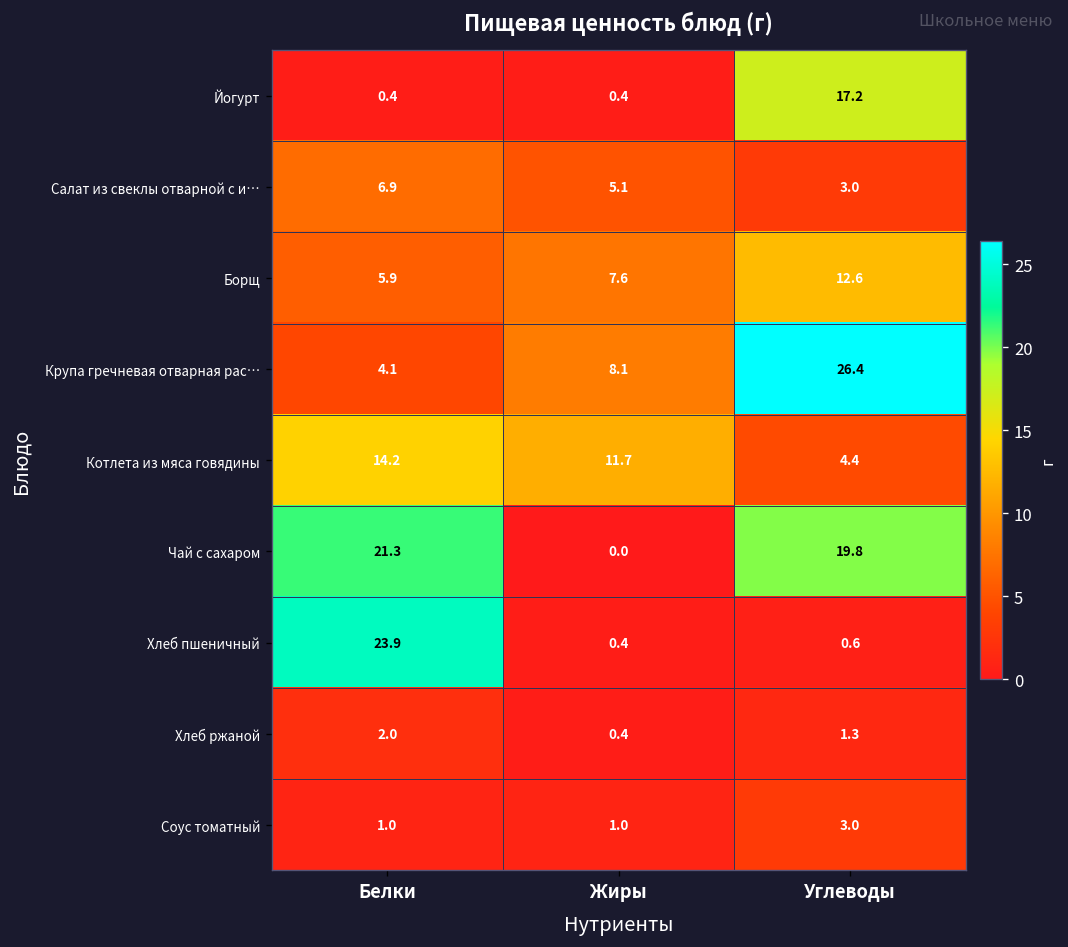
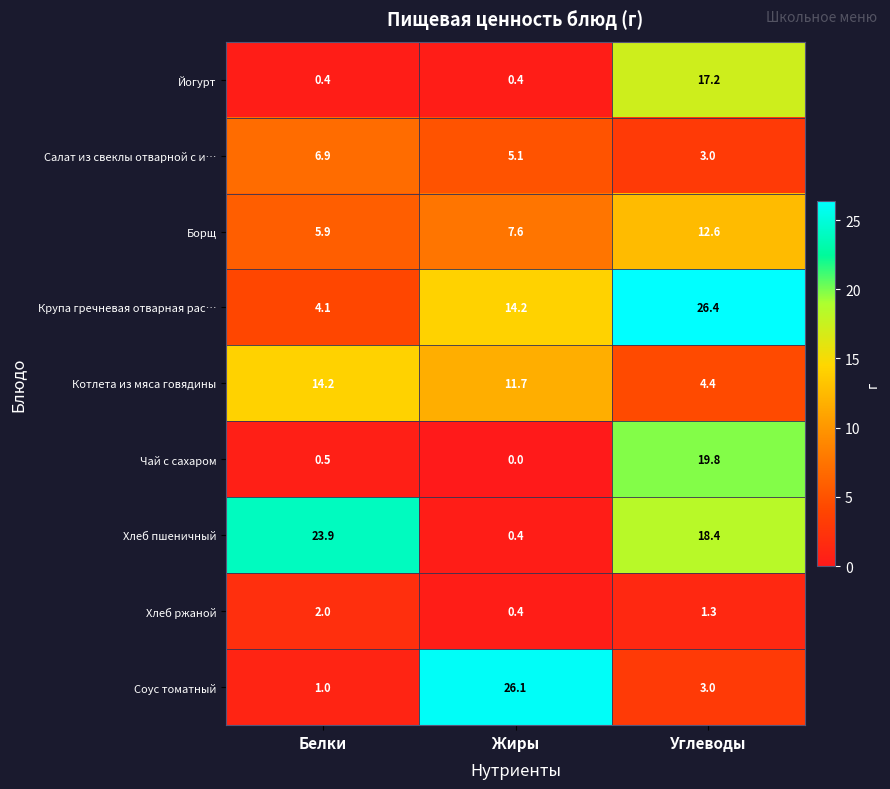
Крупа гречневая отварная рас…, Жиры: 8.1 -> 14.2
Чай с сахаром, Белки: 21.3 -> 0.5
Хлеб пшеничный, Углеводы: 0.6 -> 18.4
Соус томатный, Жиры: 1.0 -> 26.1
